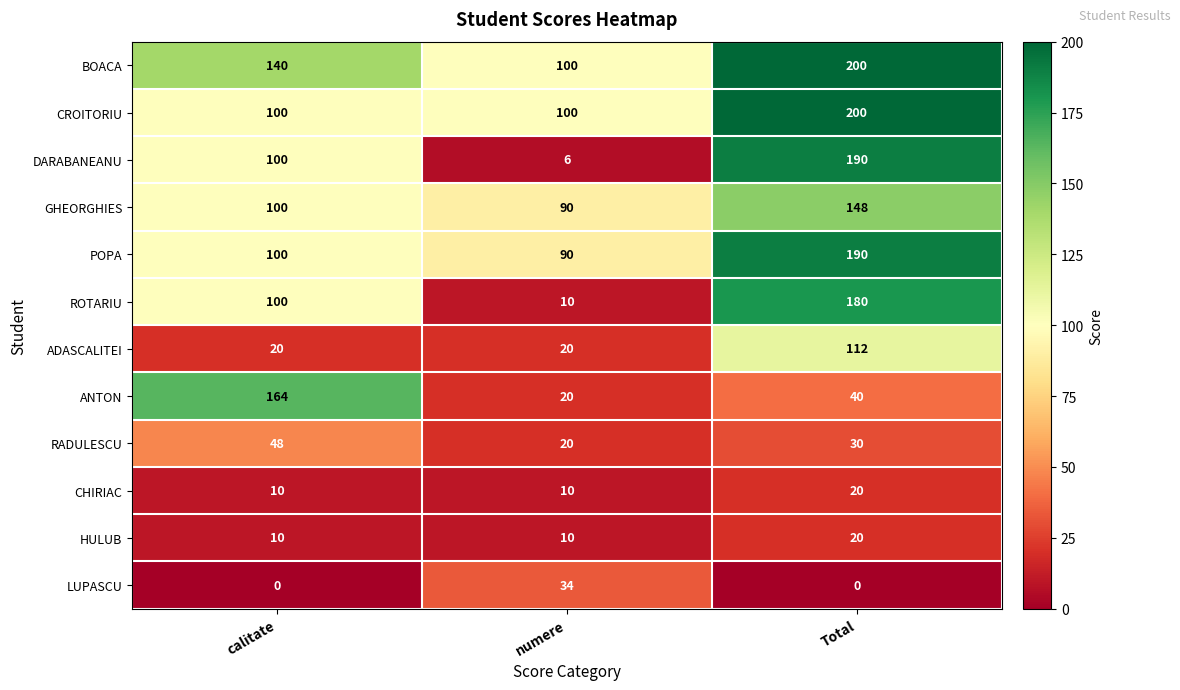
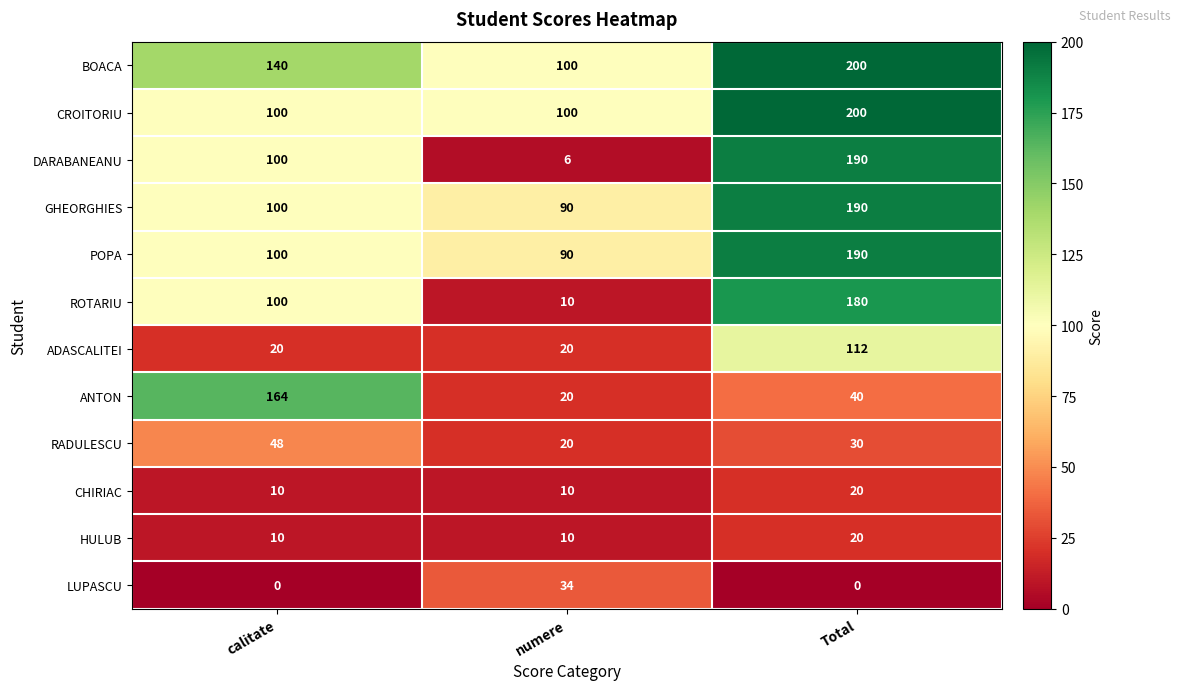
GHEORGHIES, Total: 148 -> 190
